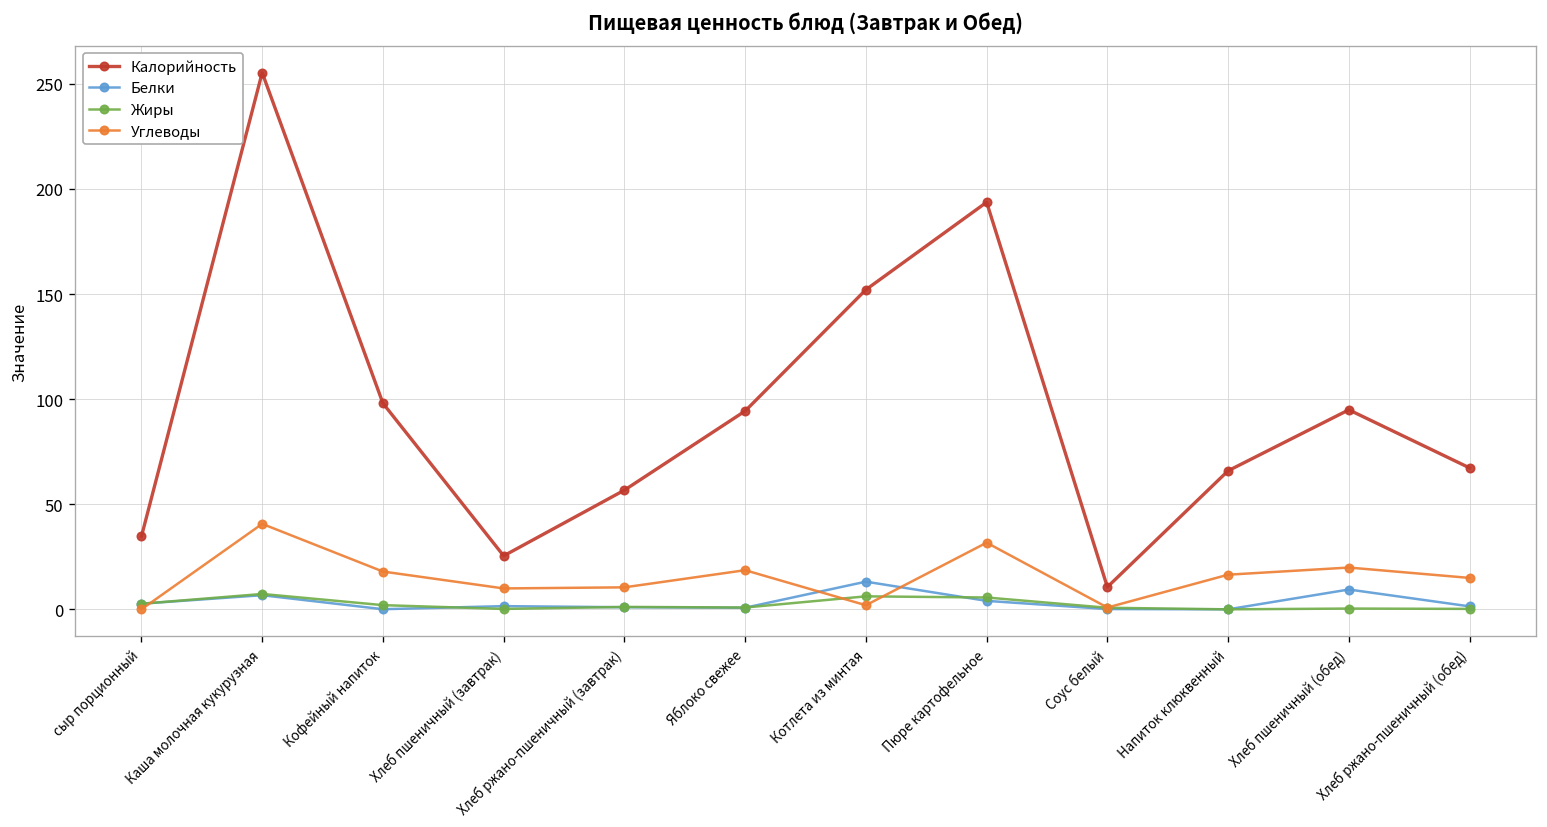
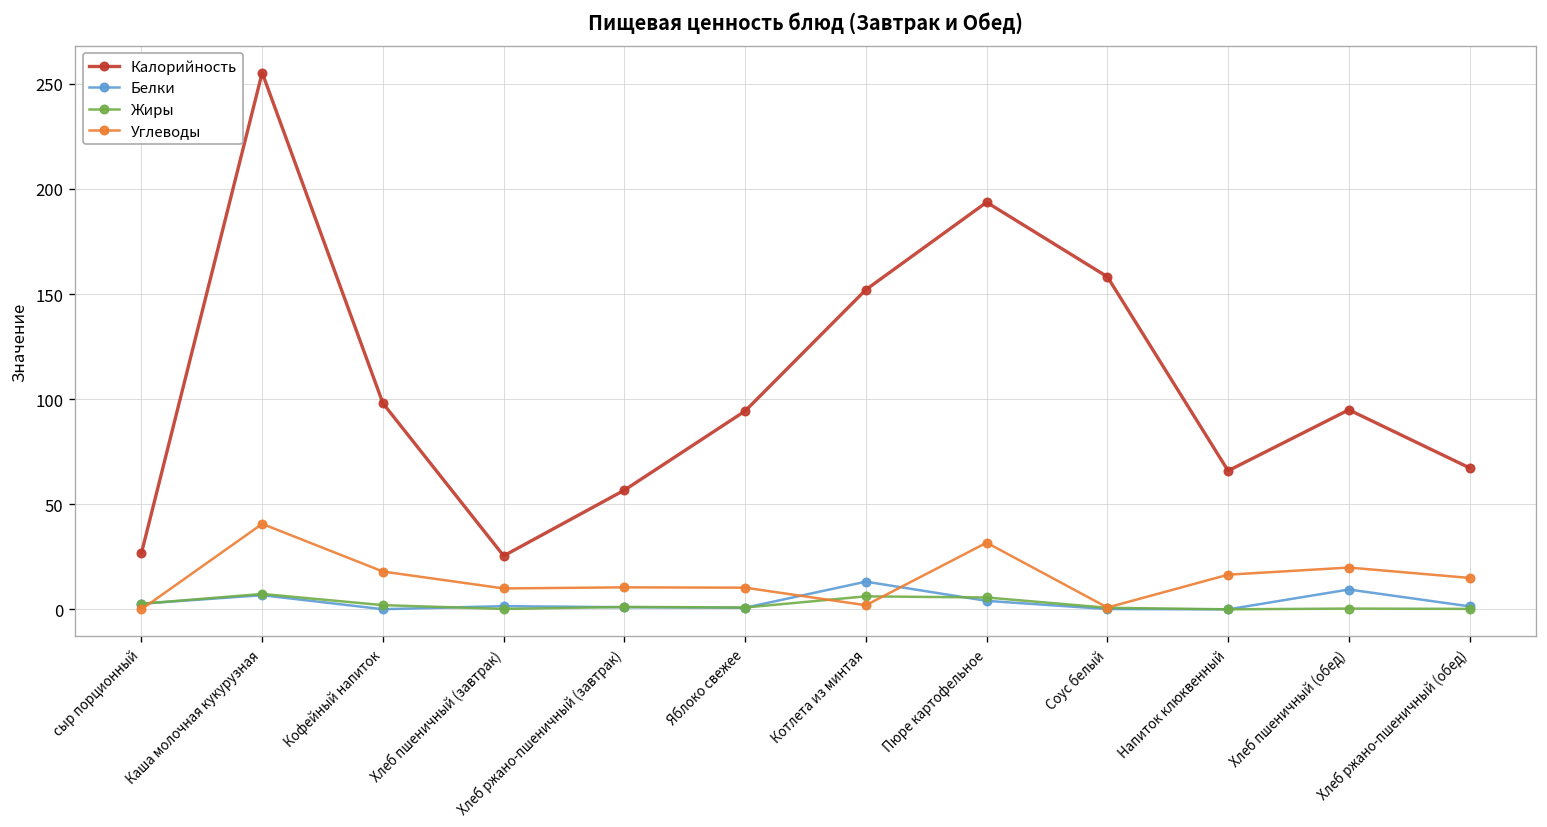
Калорийность, сыр порционный: 35 -> 27
Углеводы, Яблоко свежее: 19 -> 10
Калорийность, Соус белый: 11 -> 158
